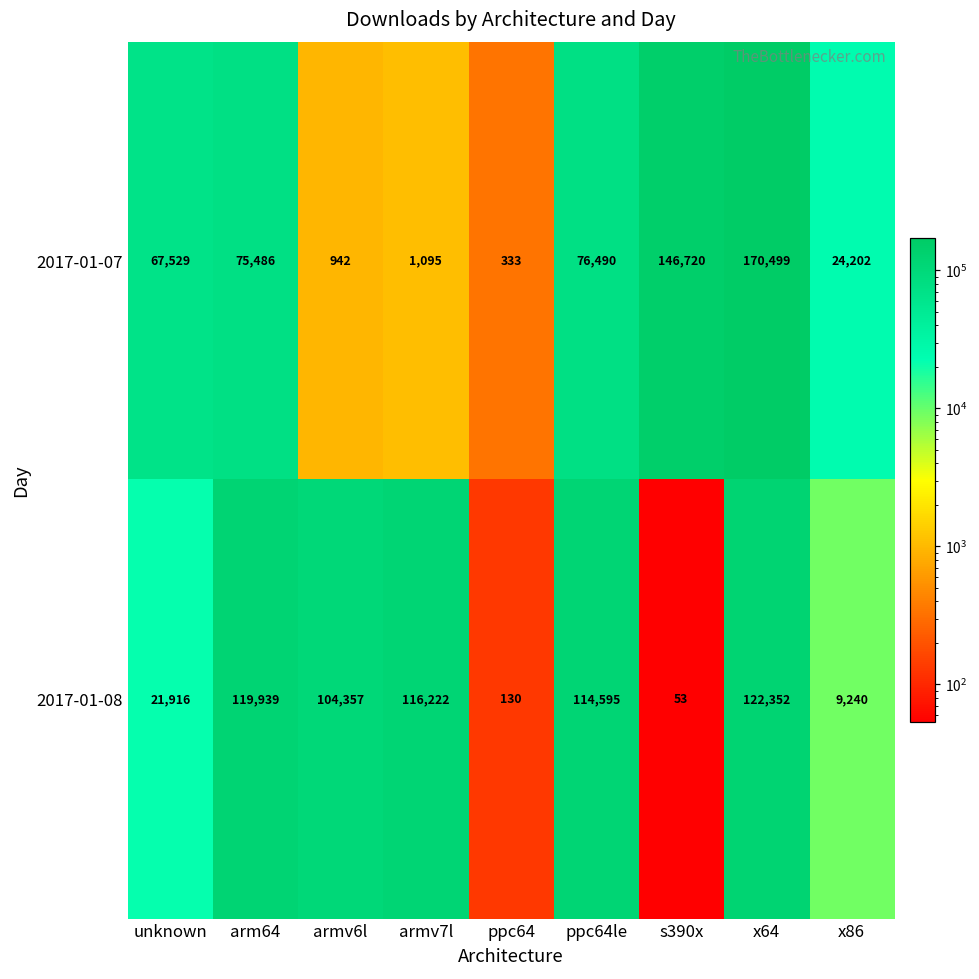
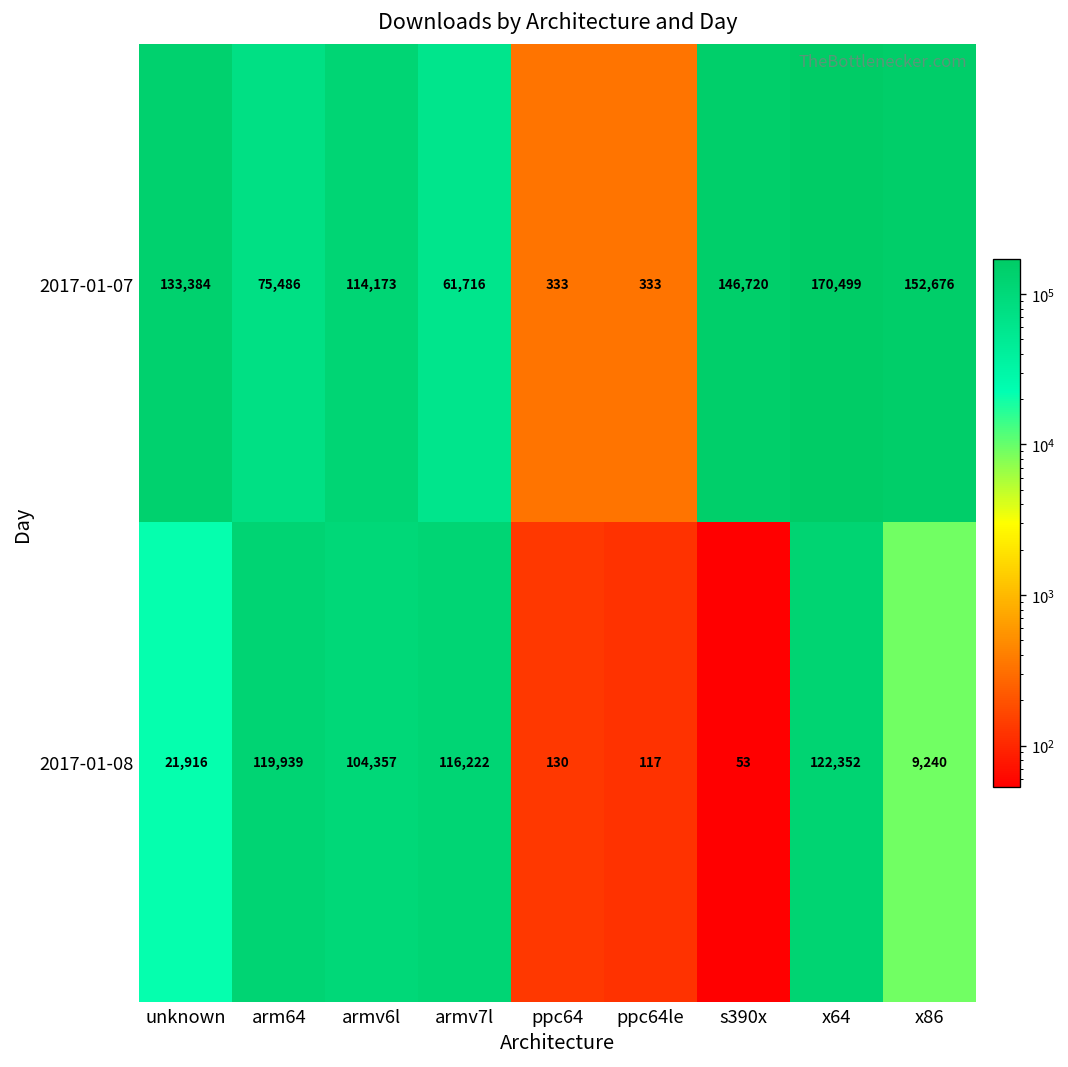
2017-01-07, unknown: 67,529 -> 133,384
2017-01-07, armv6l: 942 -> 114,173
2017-01-07, armv7l: 1,095 -> 61,716
2017-01-07, ppc64le: 76,490 -> 333
2017-01-07, x86: 24,202 -> 152,676
2017-01-08, ppc64le: 114,595 -> 117
